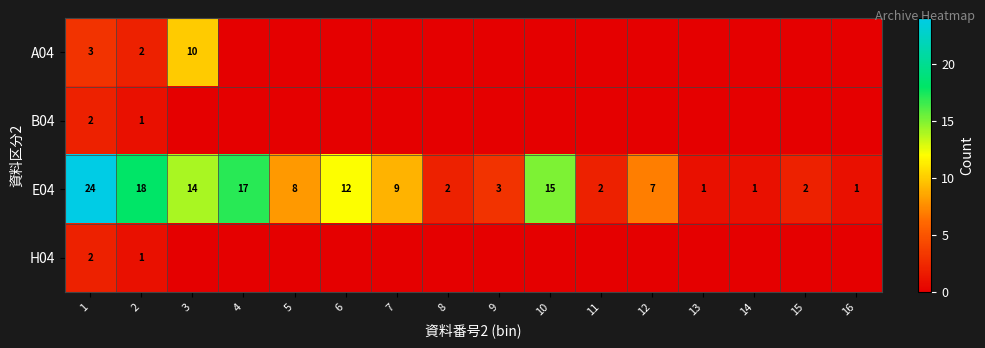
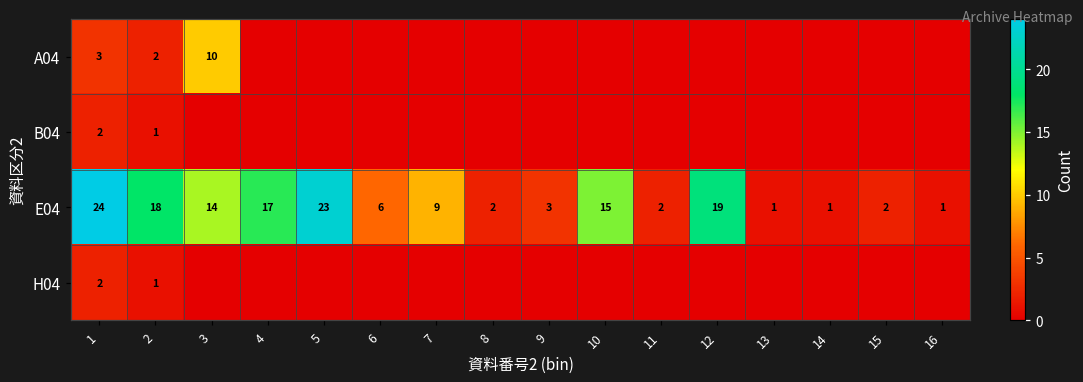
E04, 5: 8 -> 23
E04, 6: 12 -> 6
E04, 12: 7 -> 19
